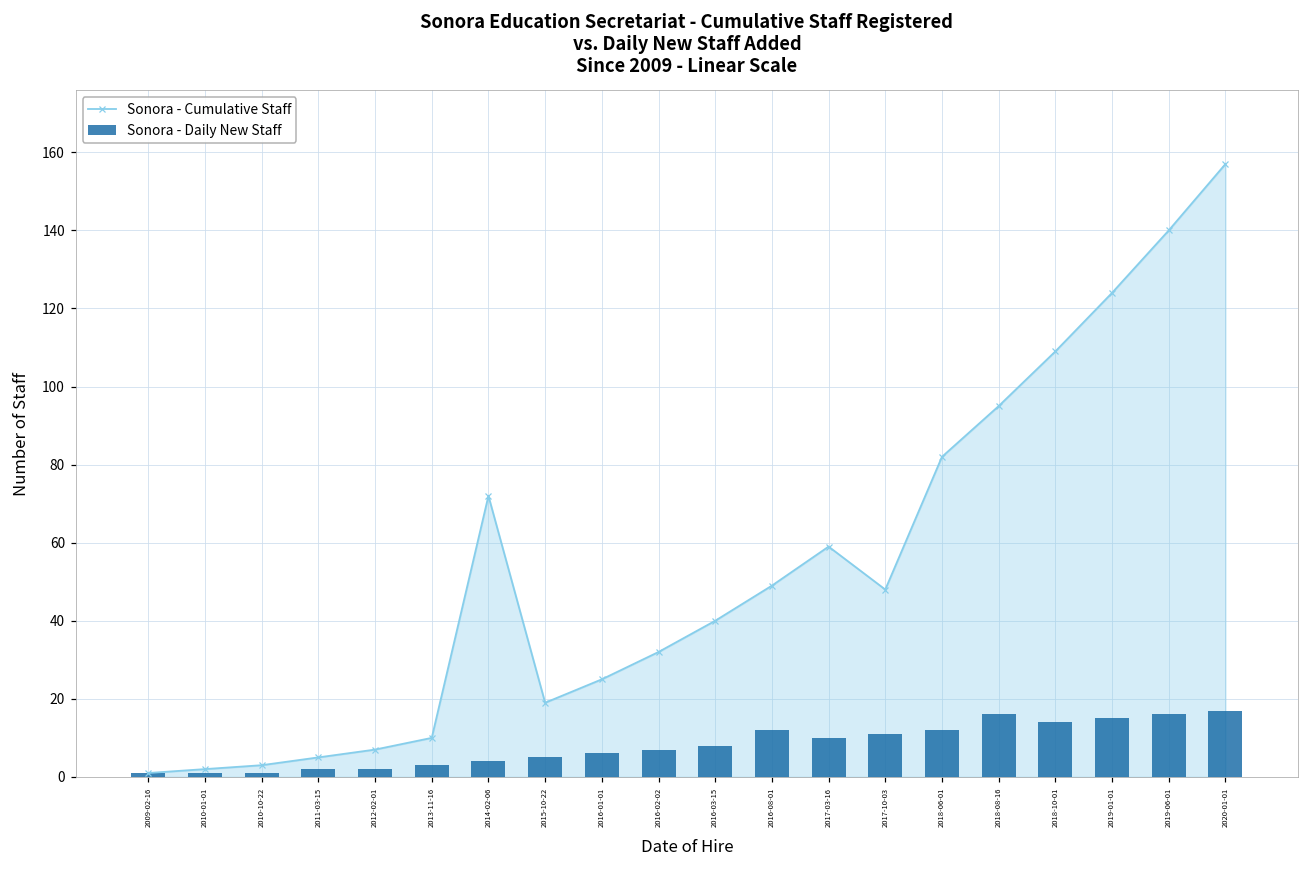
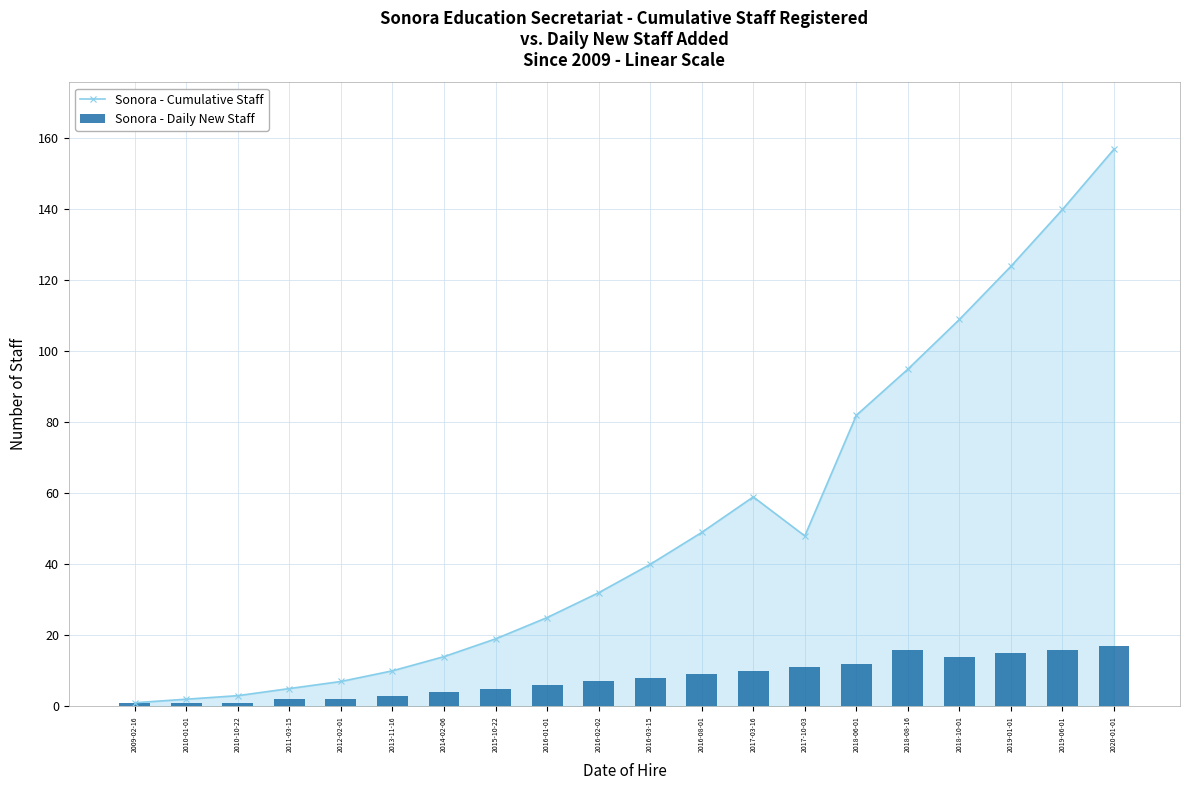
Sonora - Cumulative Staff, 2014-02-06: 72 -> 14
Sonora - Daily New Staff, 2016-08-01: 12 -> 9
